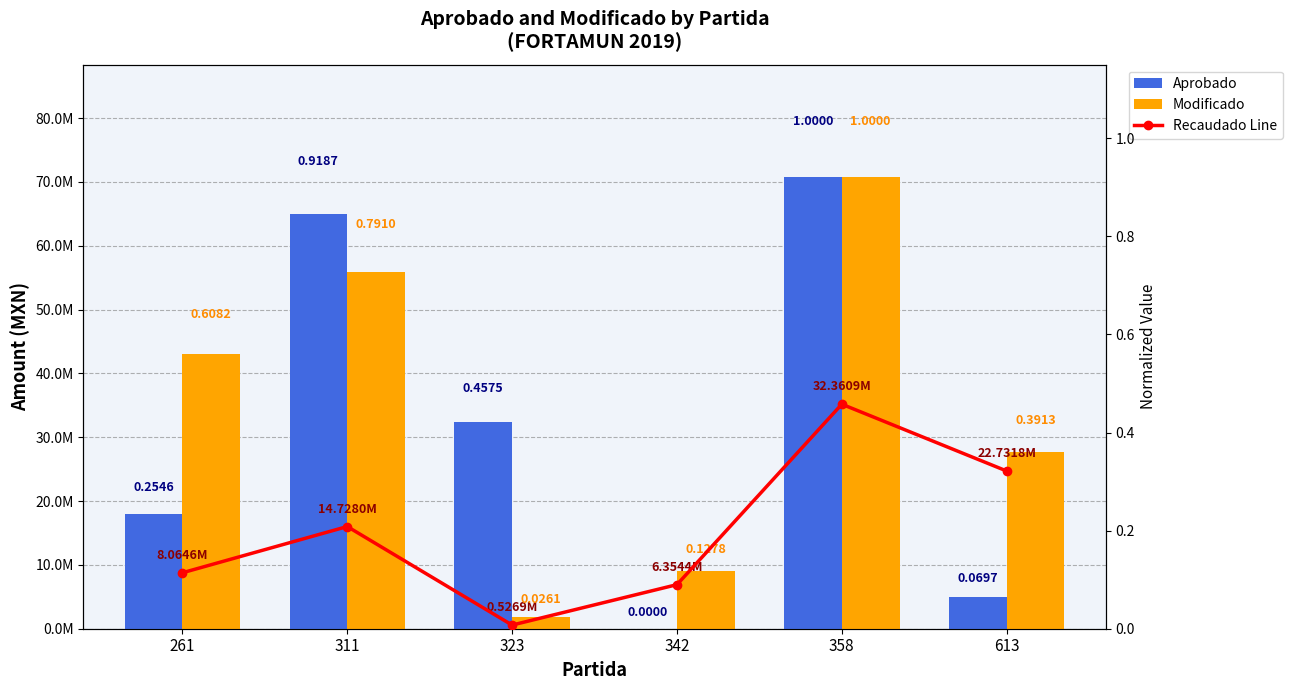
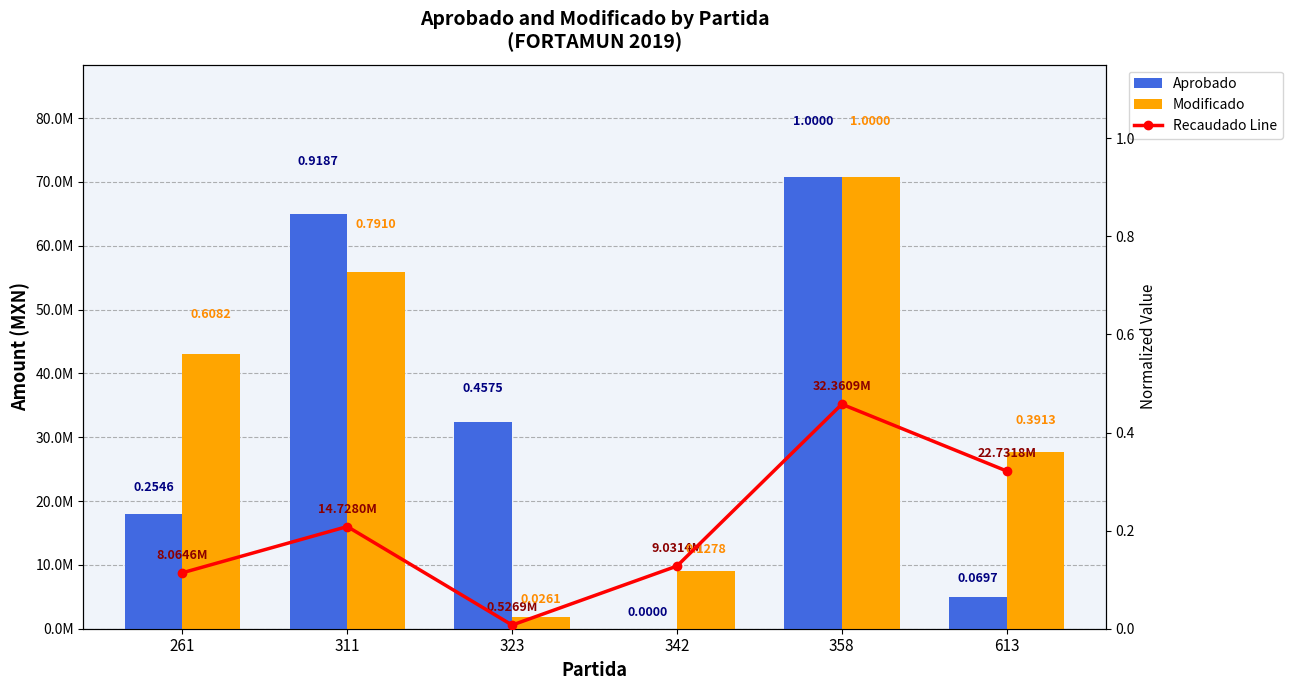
Recaudado Line, 342: 6.3544M -> 9.0314M
